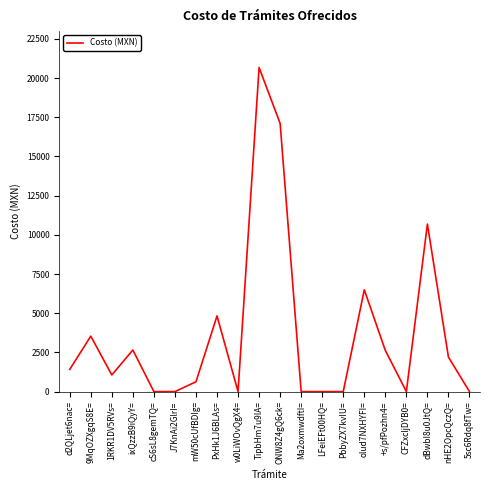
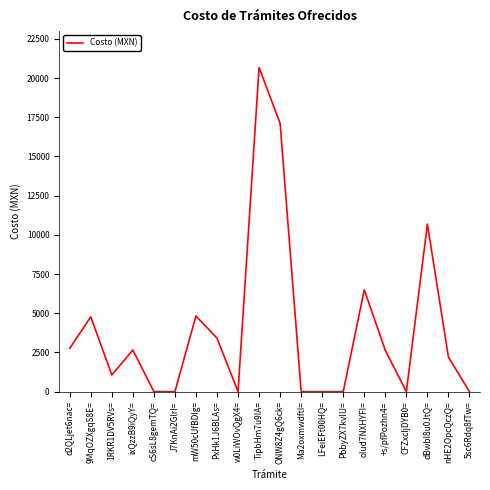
d2QLjet6nac=: 1400 -> 2800
9MqOZXgqS8E=: 3500 -> 4800
mW50cUfBDIg=: 600 -> 4800
PxHk1J6BLAs=: 4800 -> 3400
